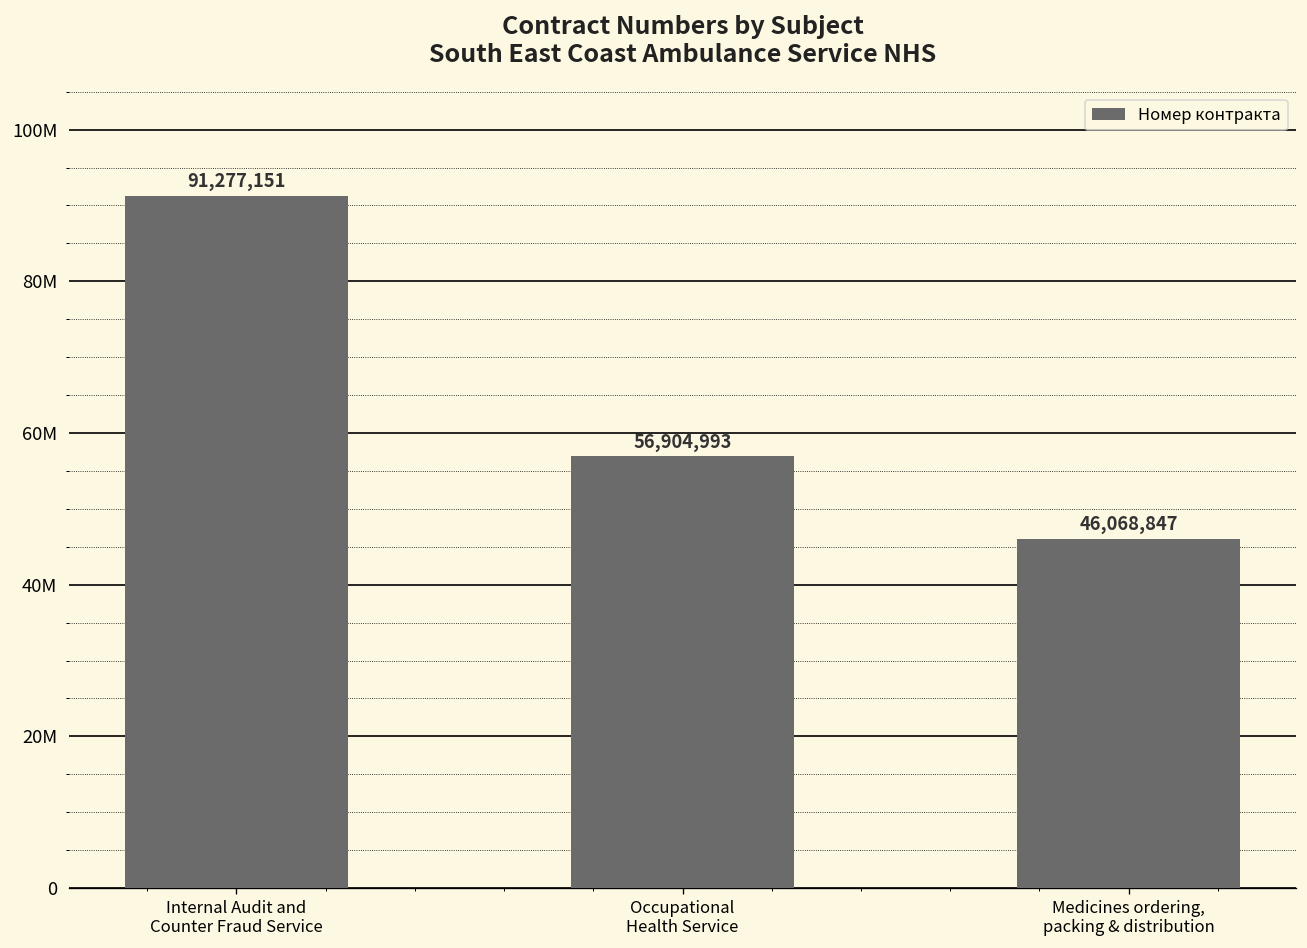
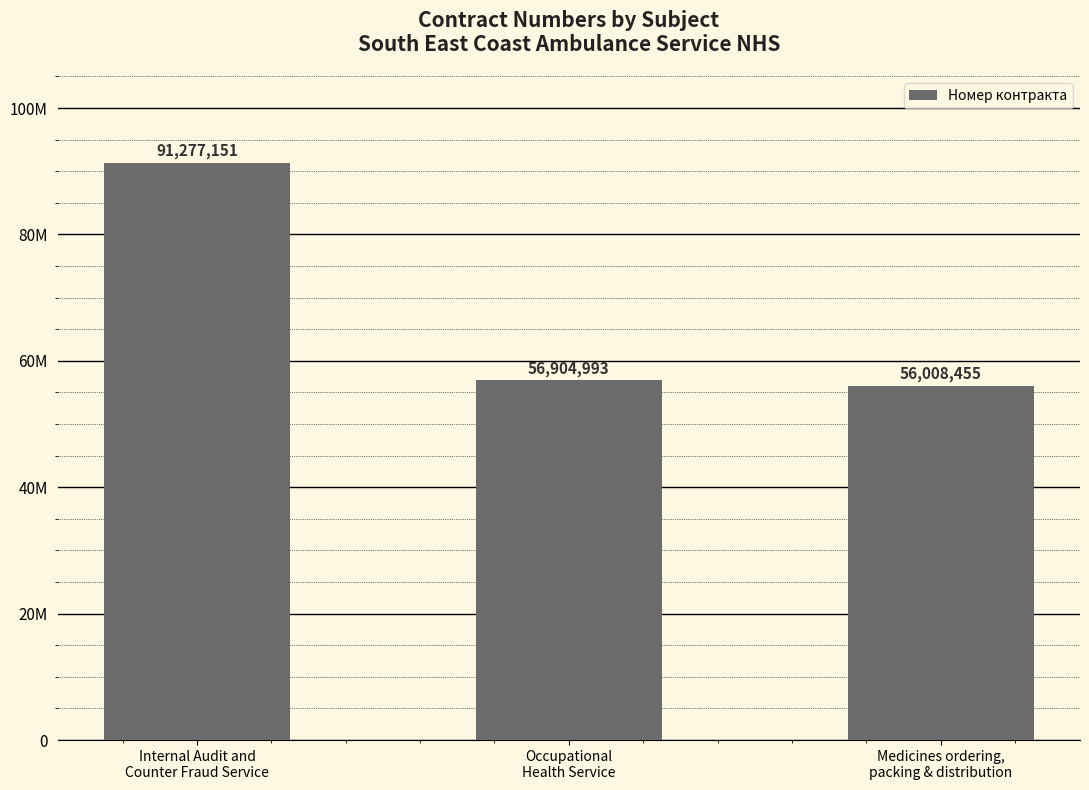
Medicines ordering, packing & distribution: 46,068,847 -> 56,008,455
